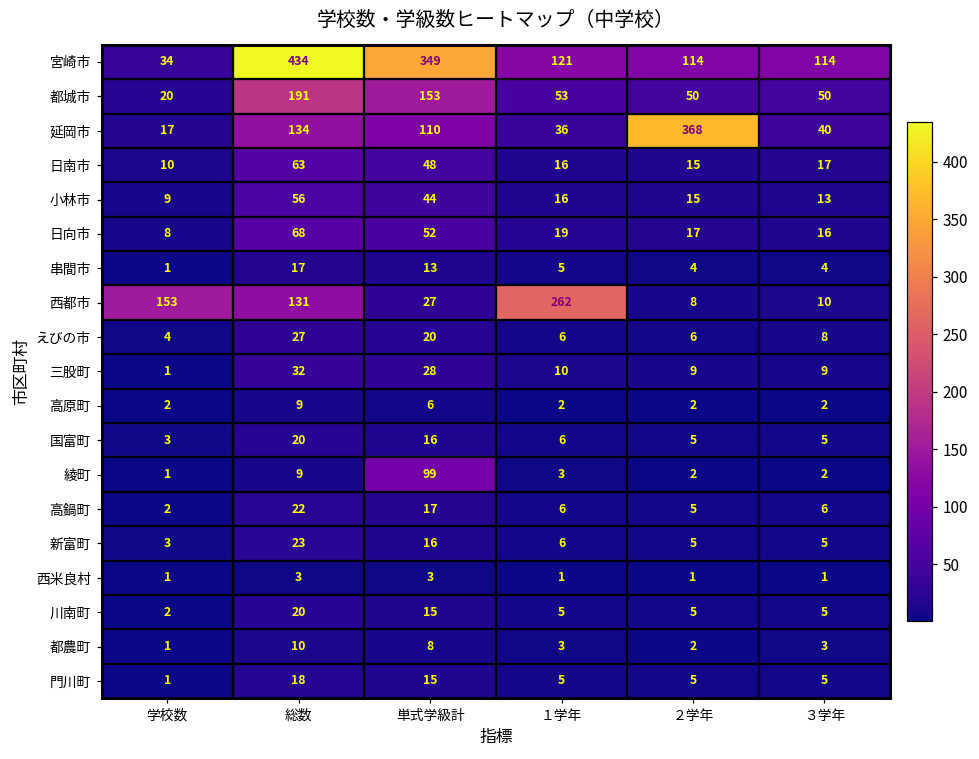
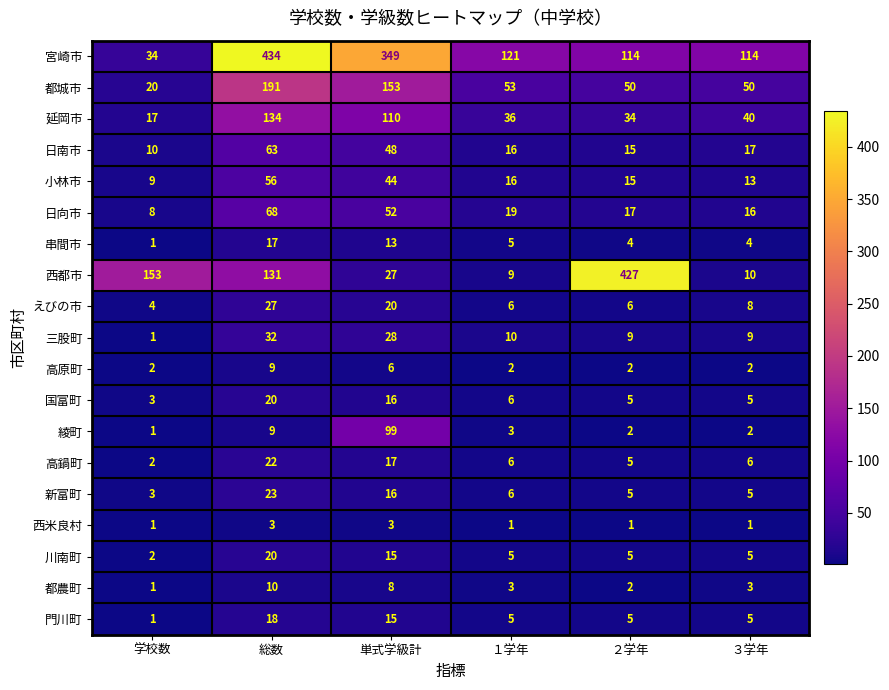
延岡市, ２学年: 368 -> 34
西都市, １学年: 262 -> 9
西都市, ２学年: 8 -> 427
